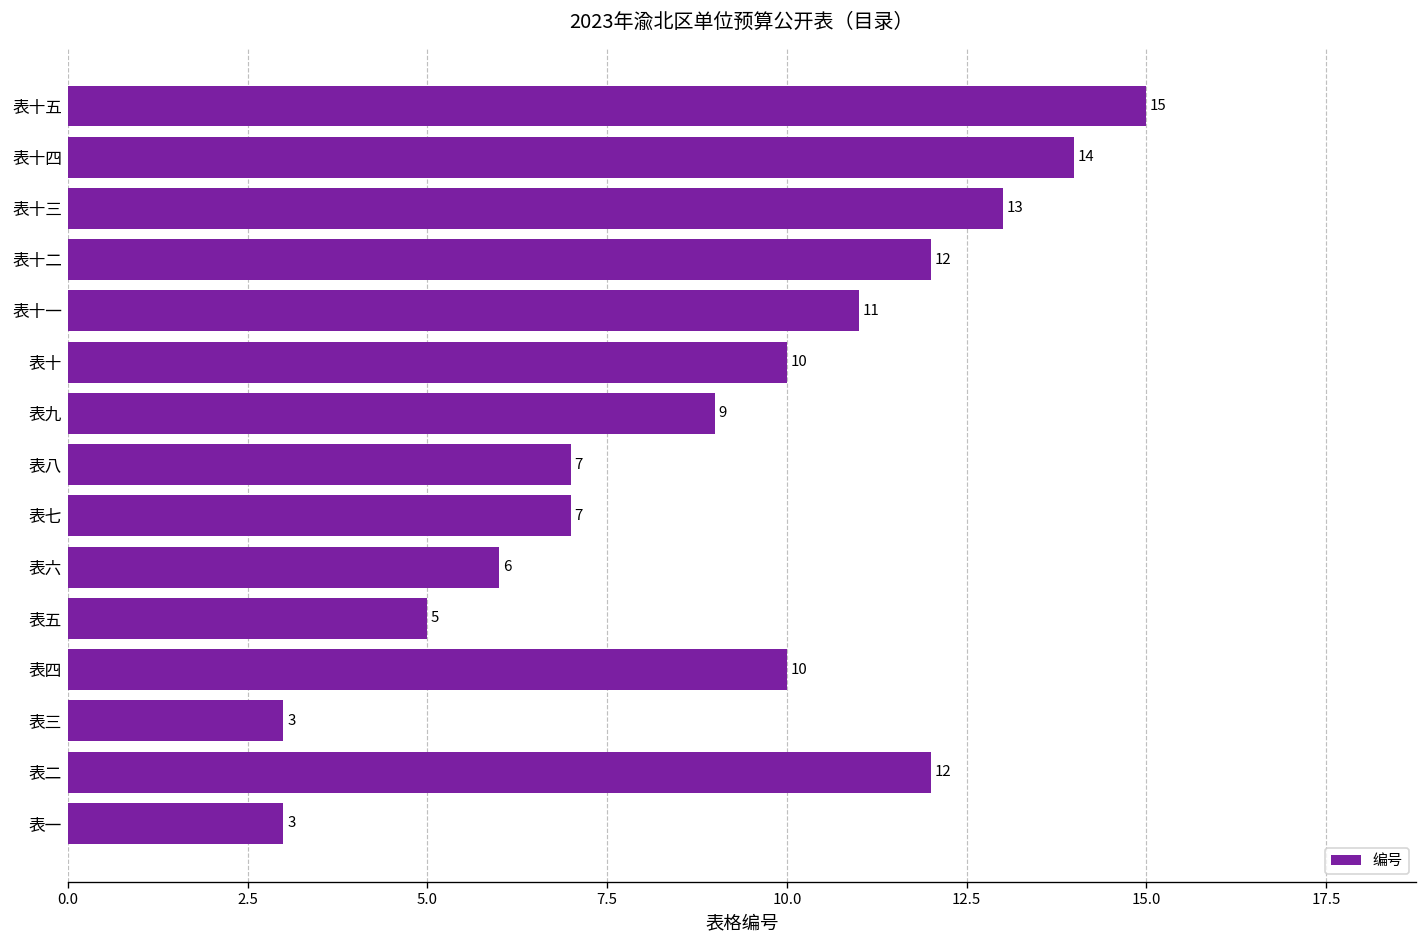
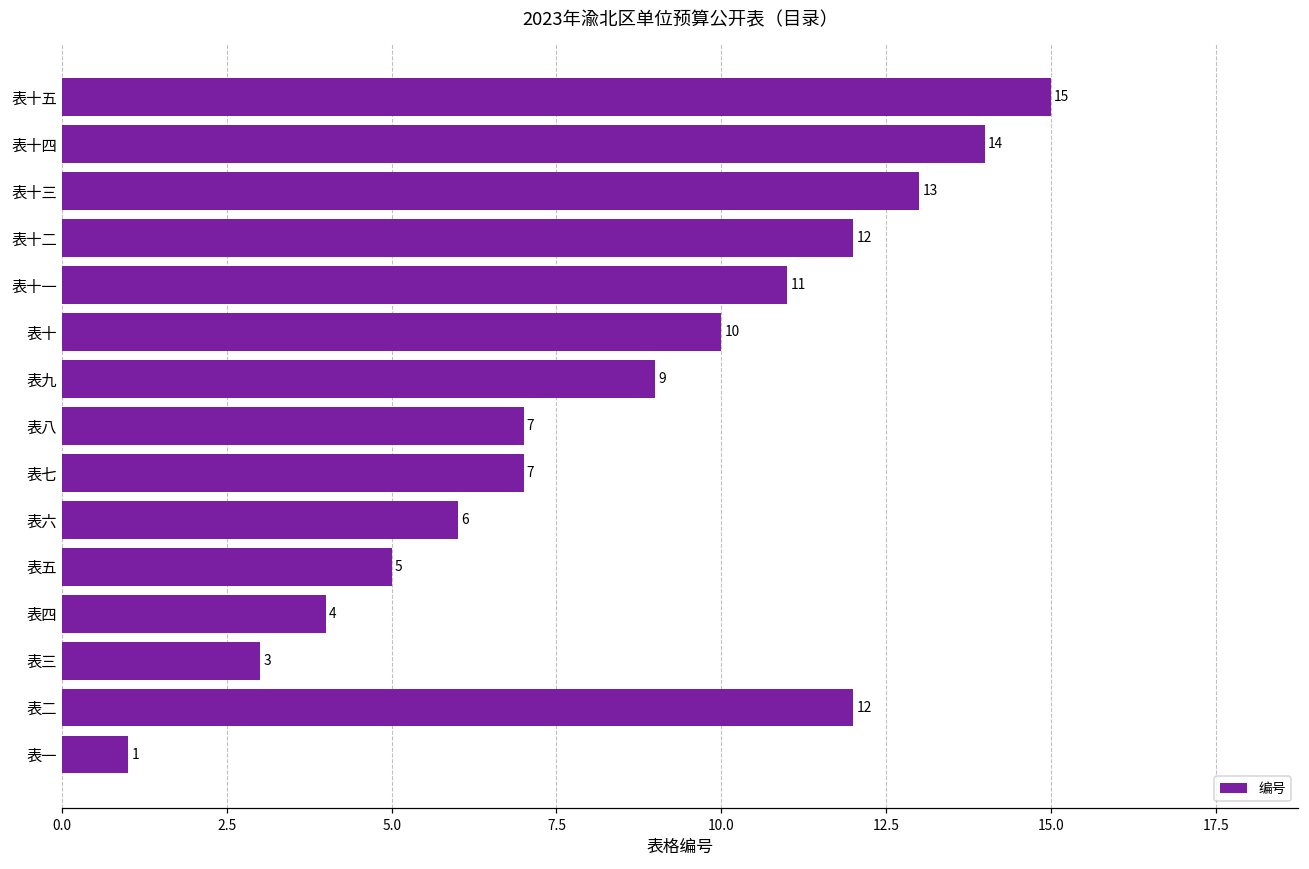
表四: 10 -> 4
表一: 3 -> 1
